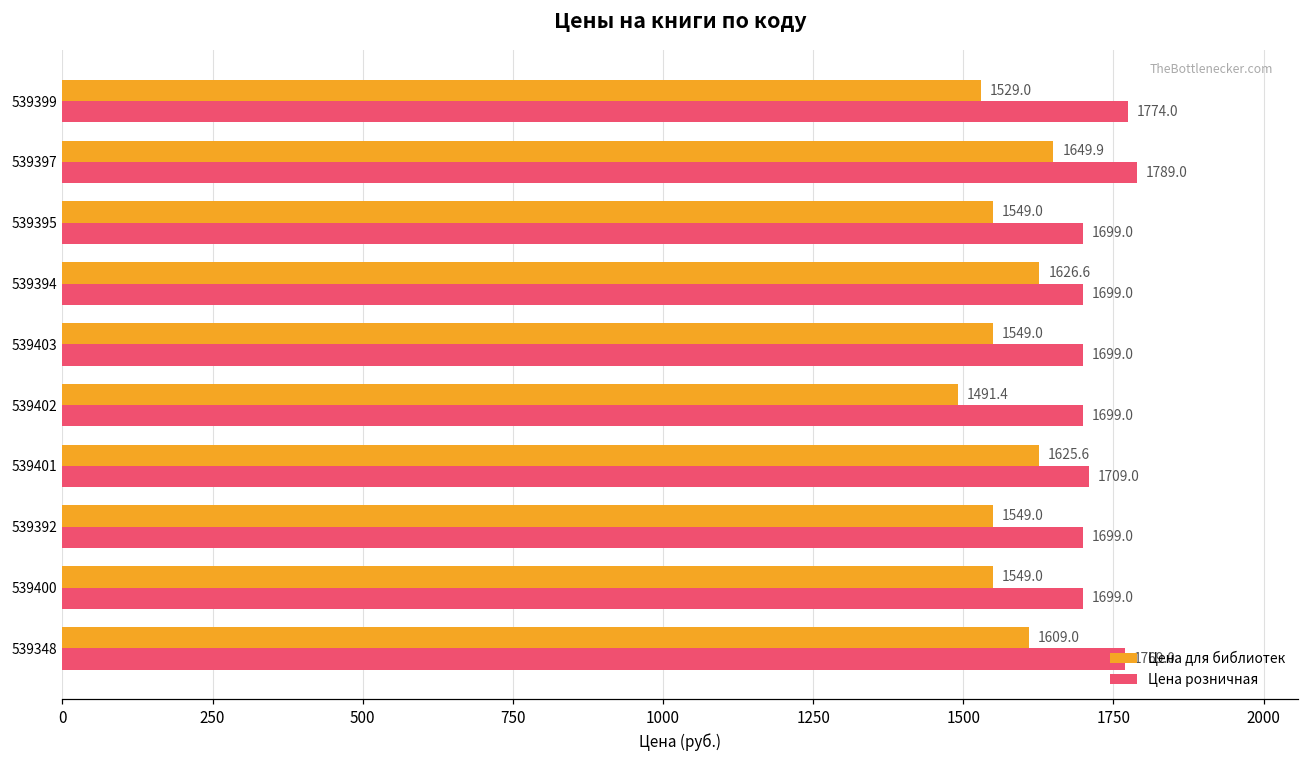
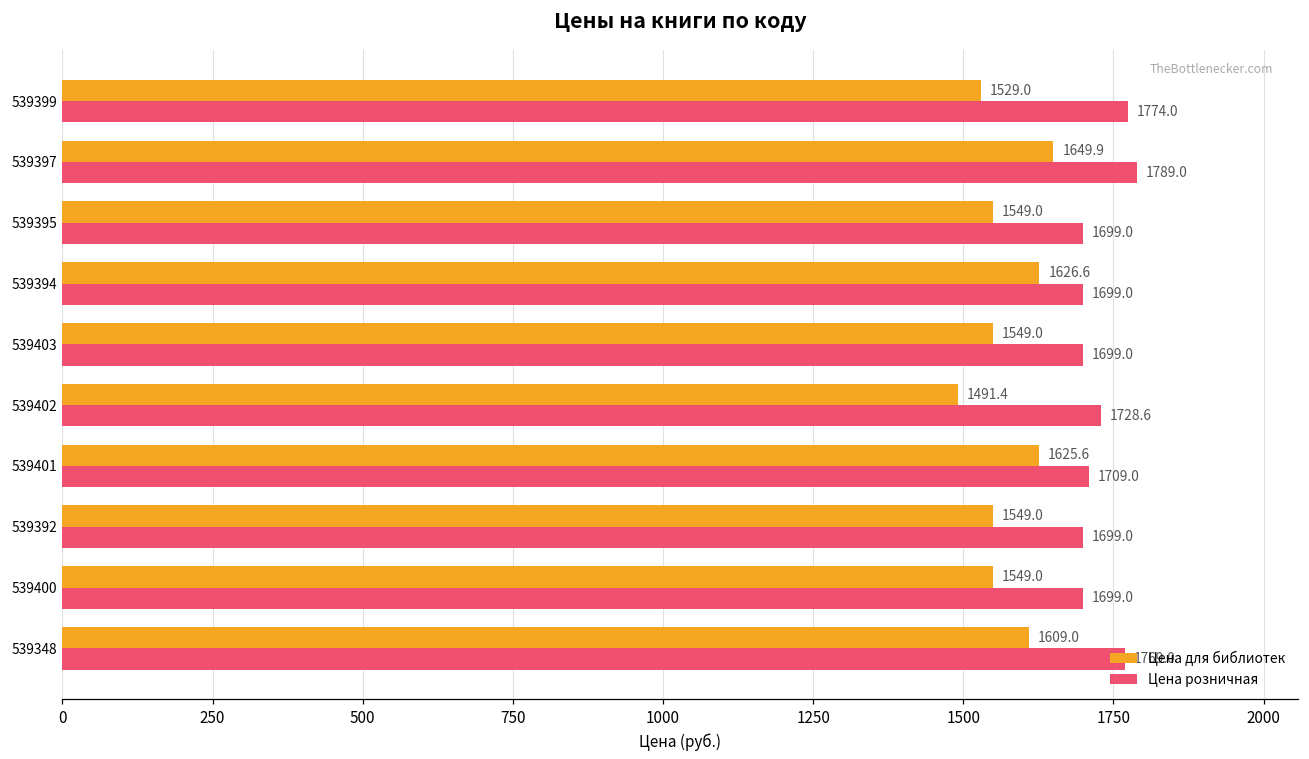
Цена розничная, 539402: 1699.0 -> 1728.6
